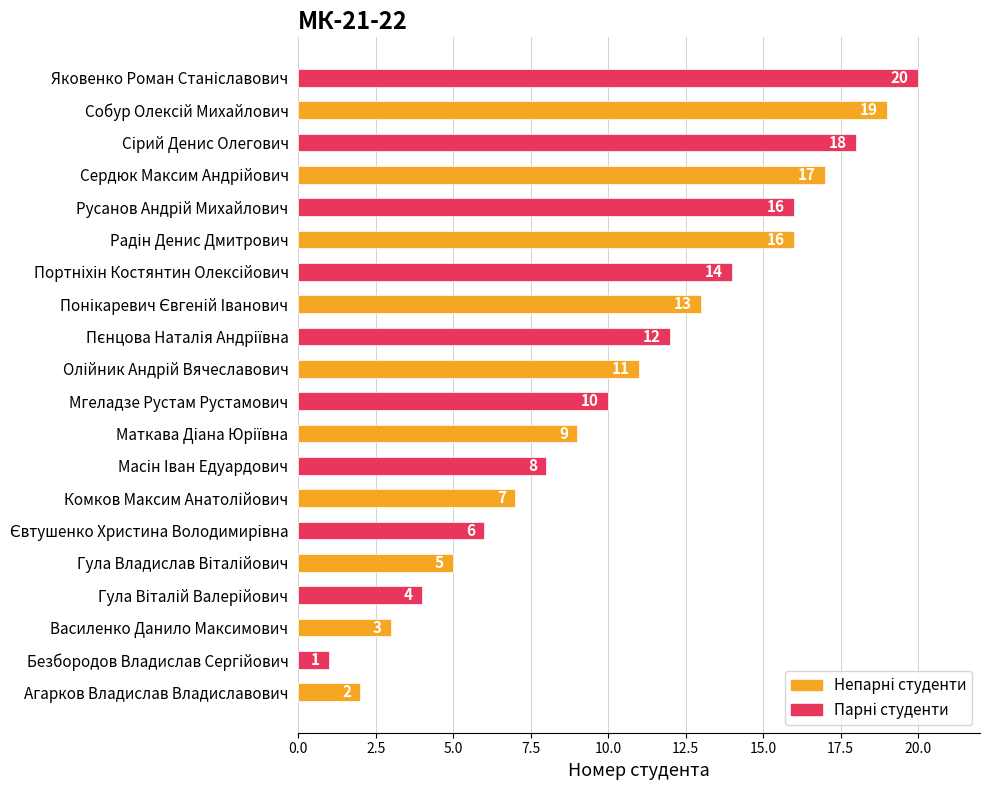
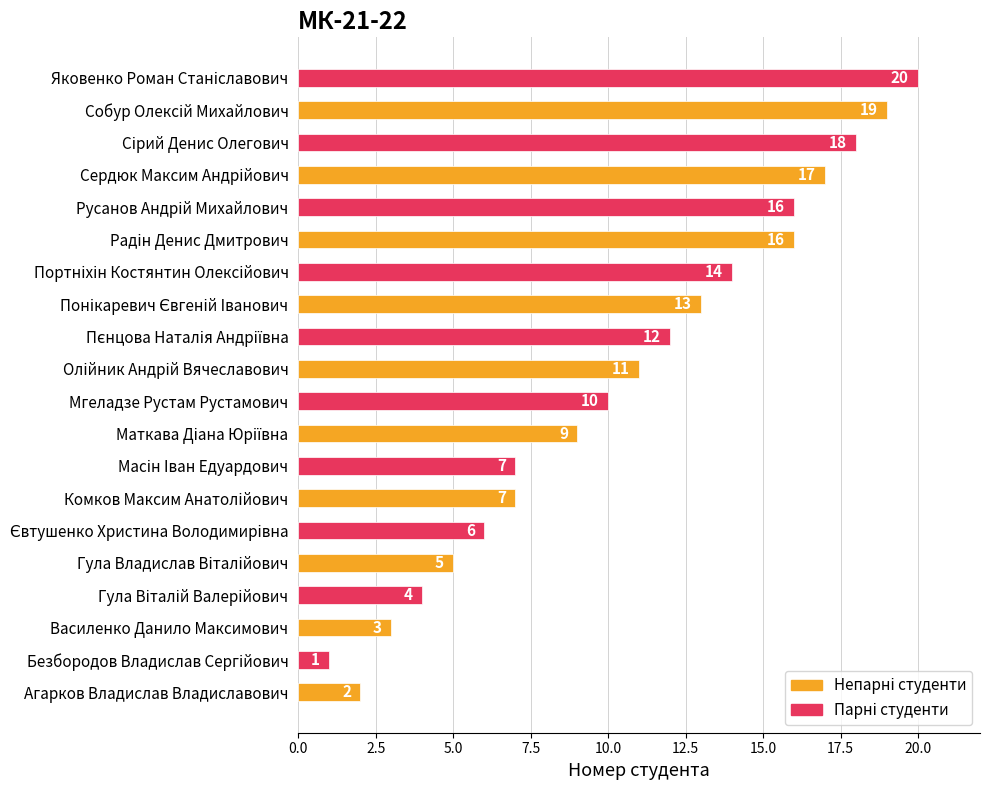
Масін Іван Едуардович: 8 -> 7
